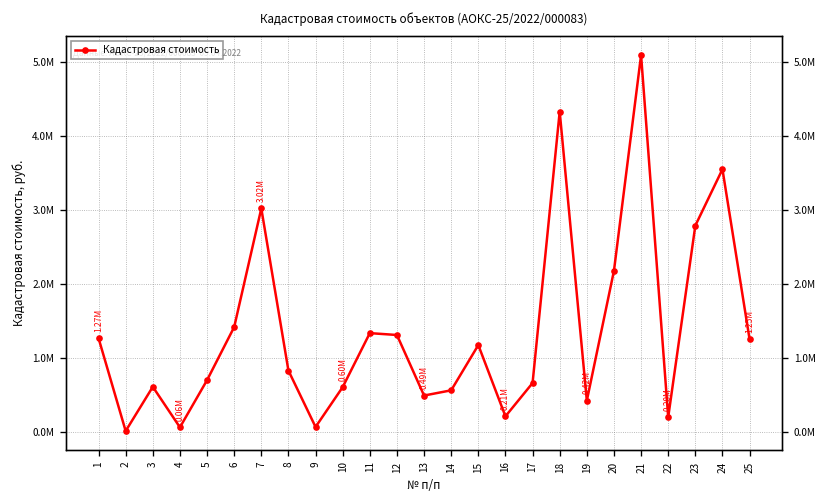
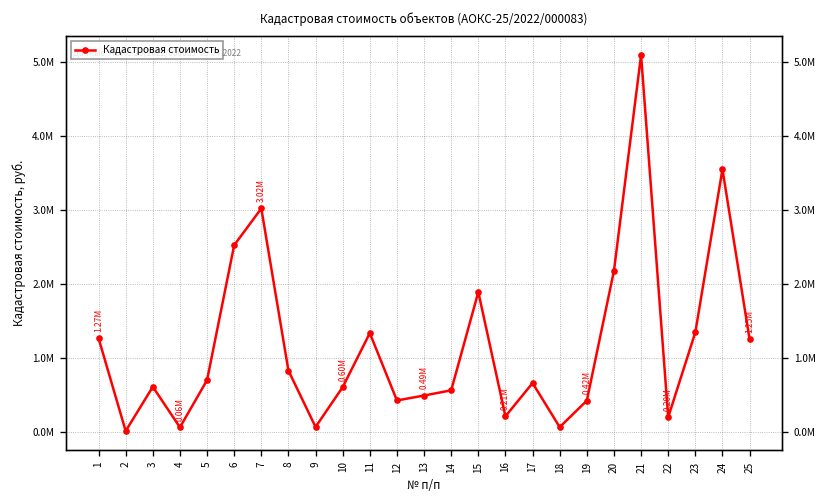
6: 1400000 -> 2500000
12: 1300000 -> 400000
15: 1200000 -> 1900000
18: 4300000 -> 100000
23: 2800000 -> 1300000
